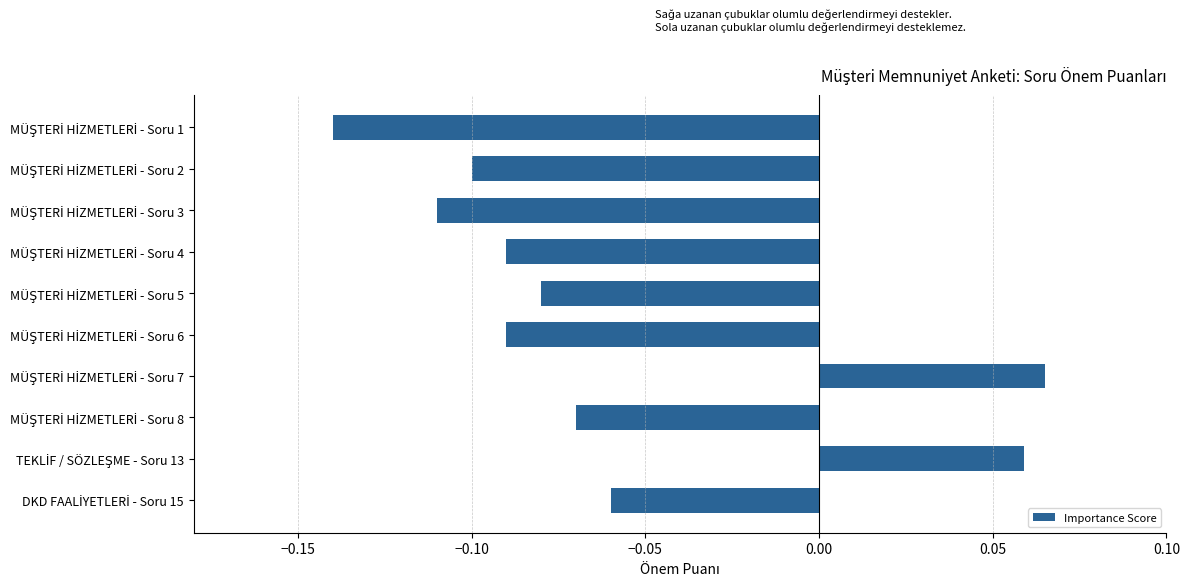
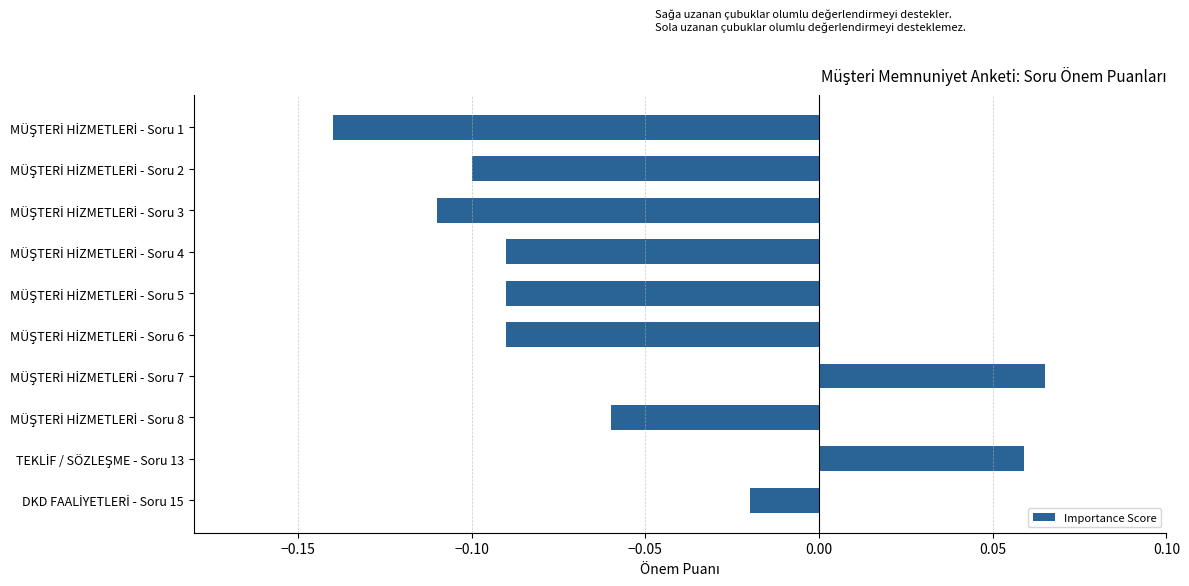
MÜŞTERİ HİZMETLERİ - Soru 5: -0.08 -> -0.09
MÜŞTERİ HİZMETLERİ - Soru 8: -0.07 -> -0.06
DKD FAALİYETLERİ - Soru 15: -0.06 -> -0.02
